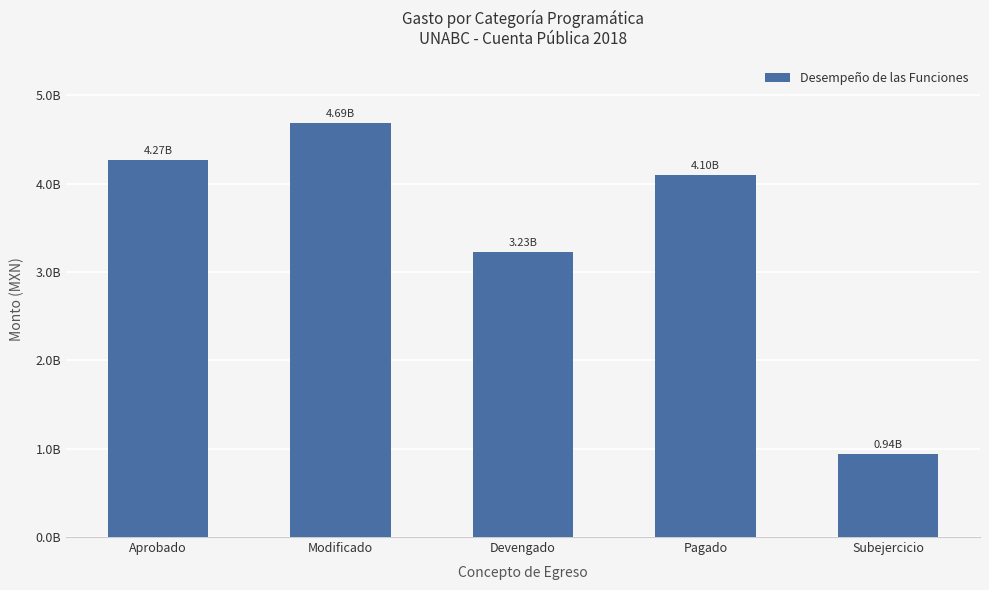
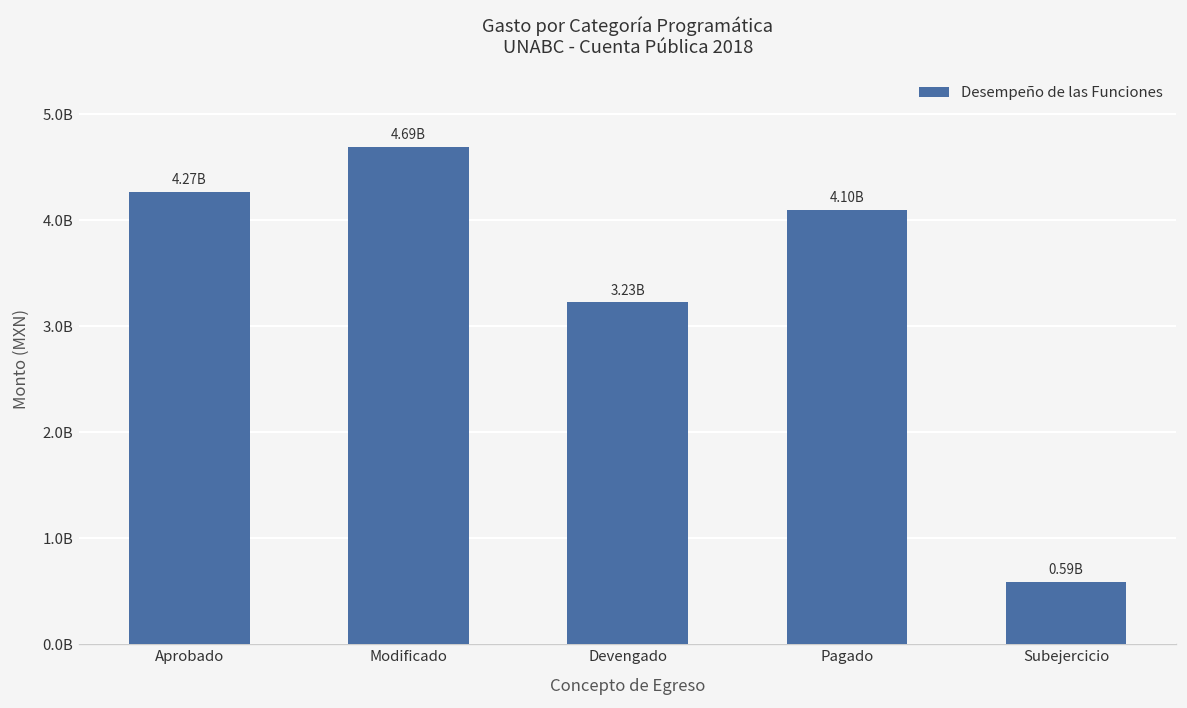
Subejercicio: 0.94B -> 0.59B
